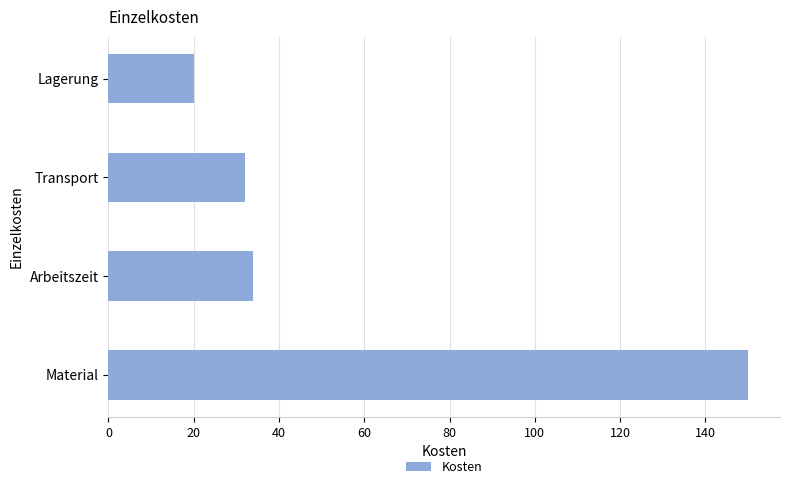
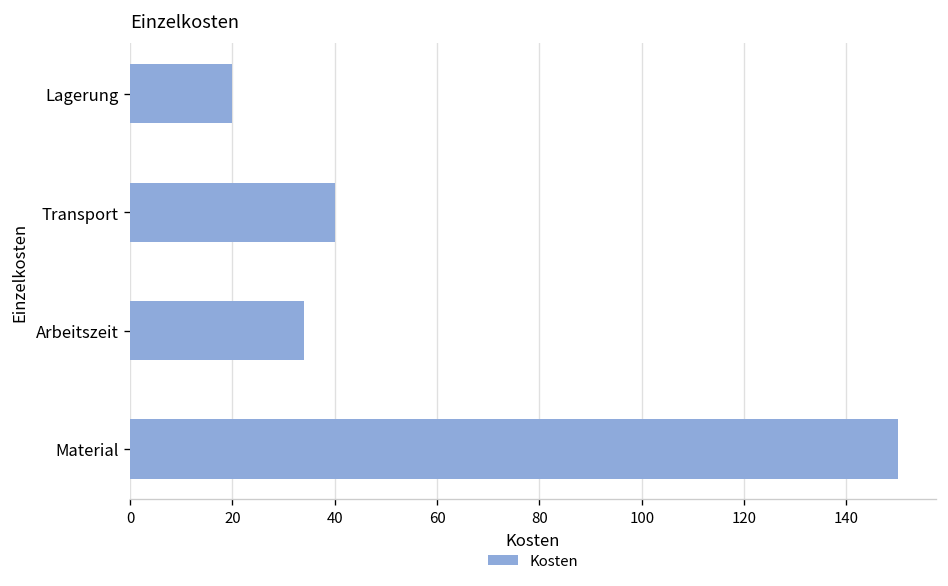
Transport: 32 -> 40
